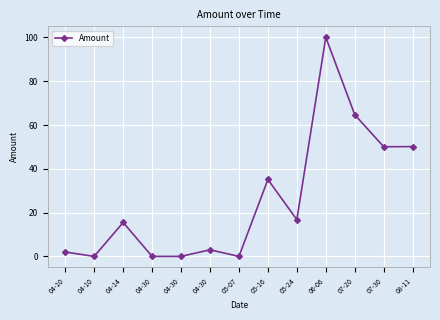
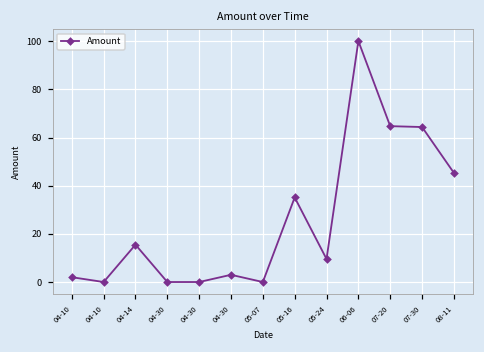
05-24: 17 -> 10
07-30: 50 -> 64
08-11: 50 -> 45
